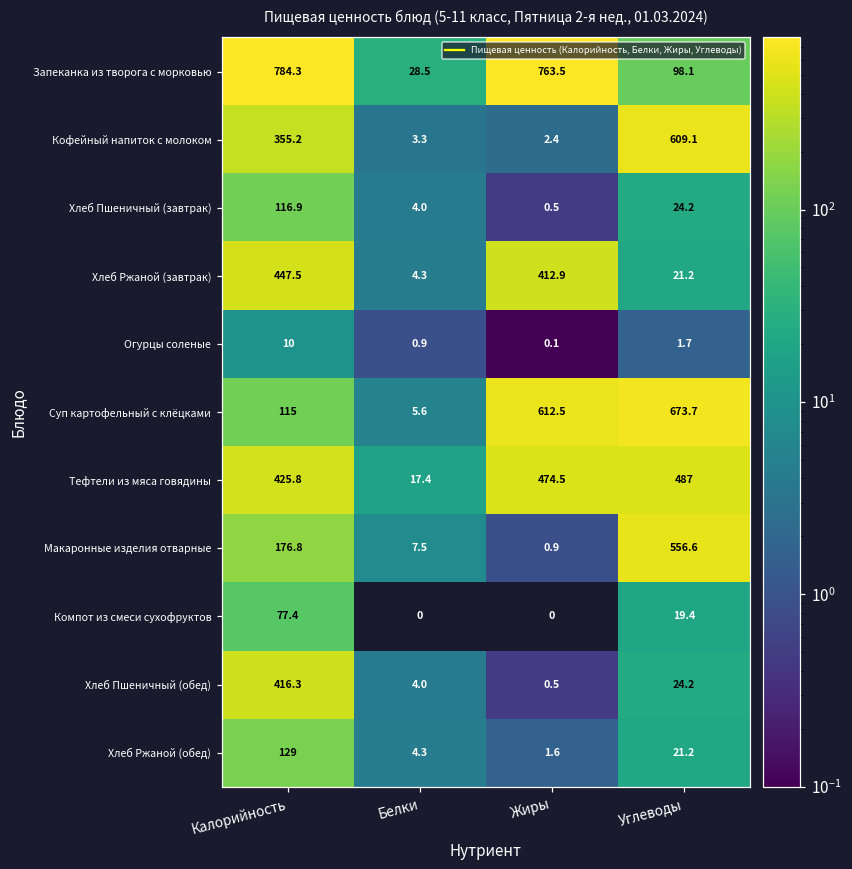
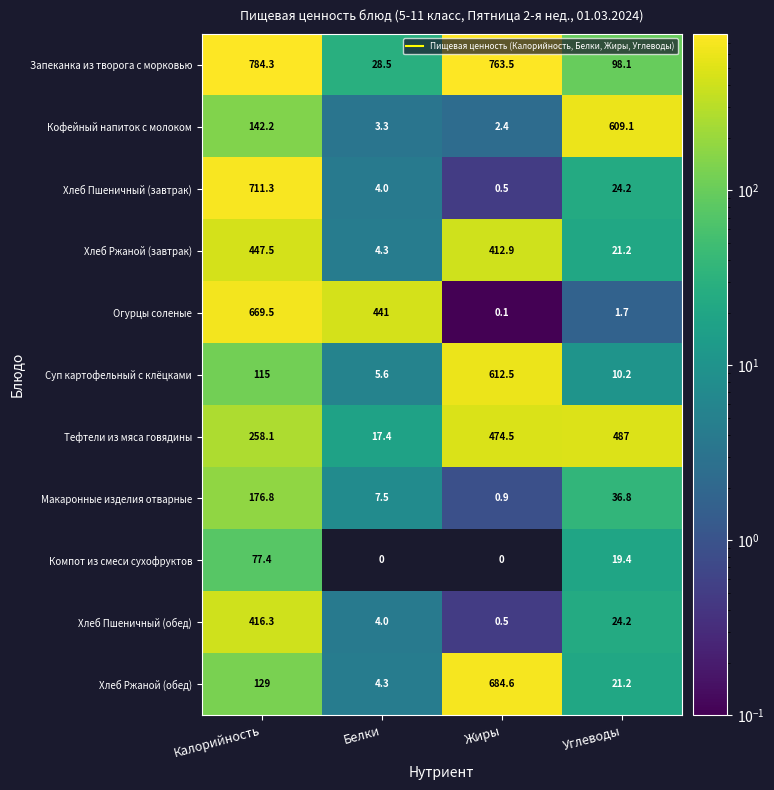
Кофейный напиток с молоком, Калорийность: 355.2 -> 142.2
Хлеб Пшеничный (завтрак), Калорийность: 116.9 -> 711.3
Огурцы соленые, Калорийность: 10 -> 669.5
Огурцы соленые, Белки: 0.9 -> 441
Суп картофельный с клёцками, Углеводы: 673.7 -> 10.2
Тефтели из мяса говядины, Калорийность: 425.8 -> 258.1
Макаронные изделия отварные, Углеводы: 556.6 -> 36.8
Хлеб Ржаной (обед), Жиры: 1.6 -> 684.6
